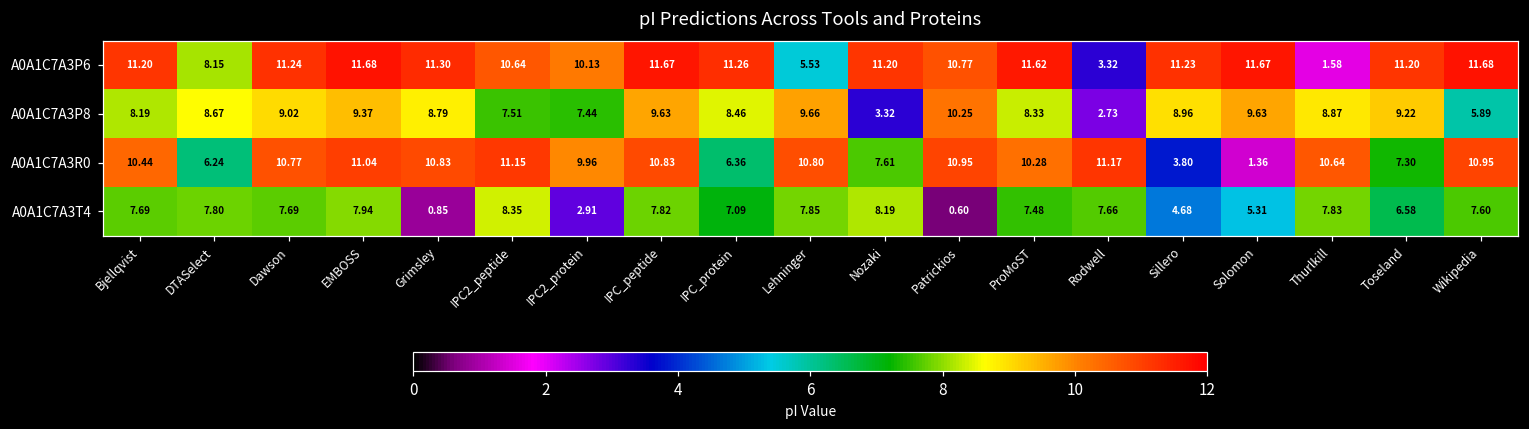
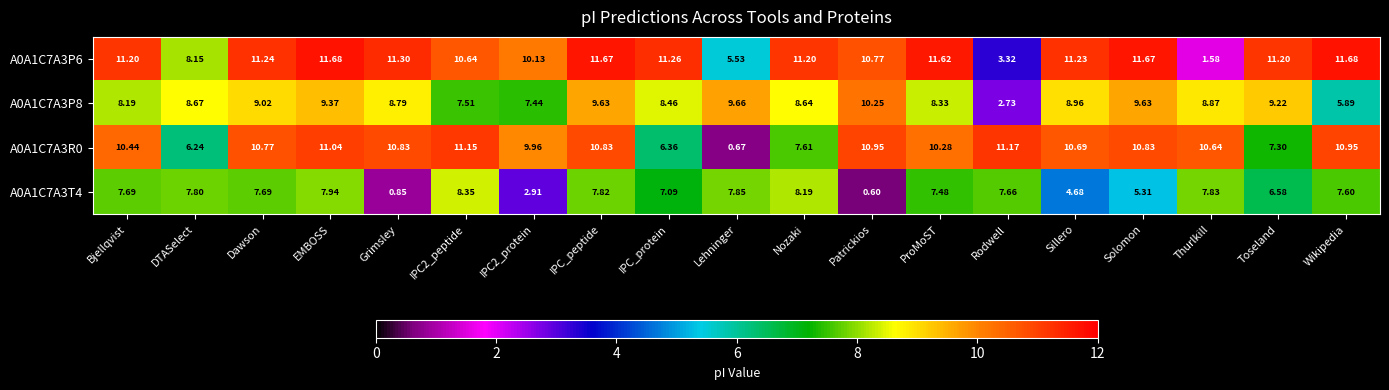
A0A1C7A3P8, Nozaki: 3.32 -> 8.64
A0A1C7A3R0, Lehninger: 10.80 -> 0.67
A0A1C7A3R0, Sillero: 3.80 -> 10.69
A0A1C7A3R0, Solomon: 1.36 -> 10.83
